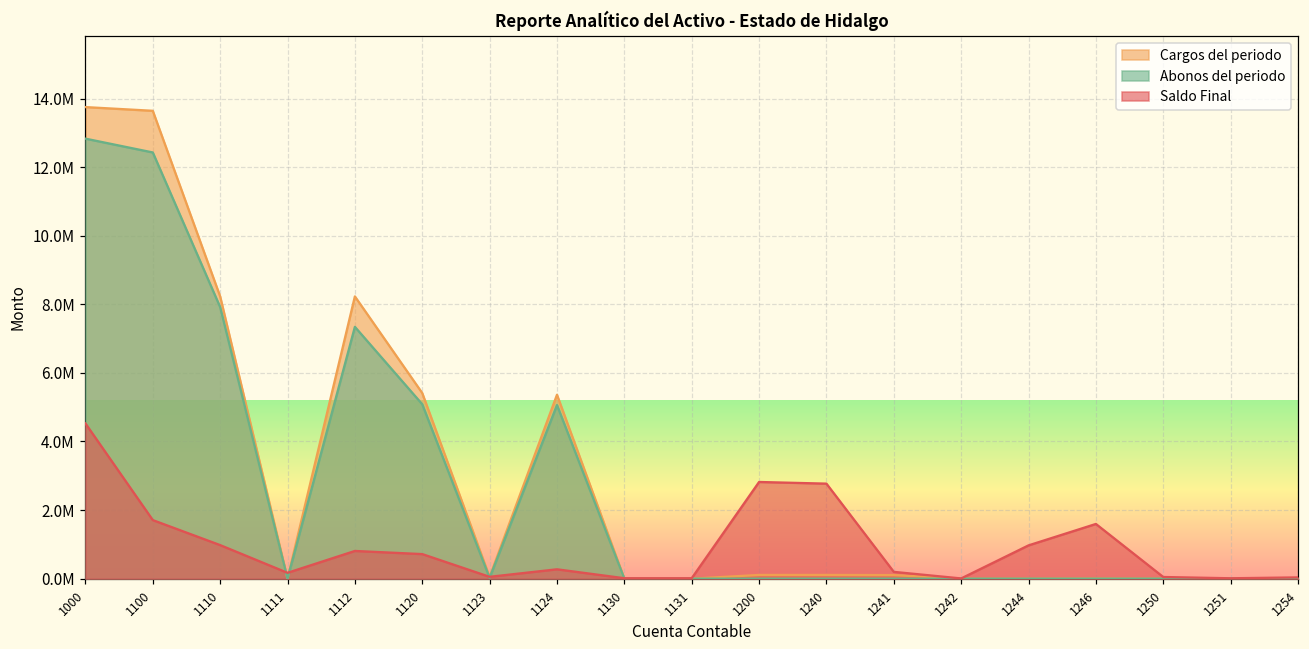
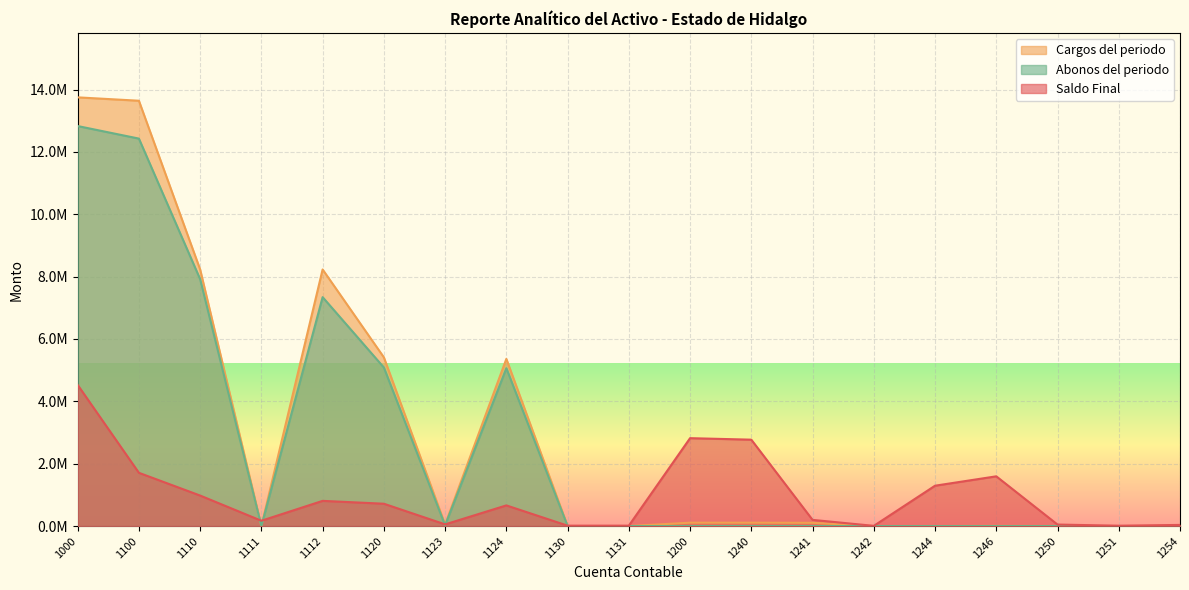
Saldo Final, 1124: 300000 -> 700000
Saldo Final, 1244: 1000000 -> 1300000
